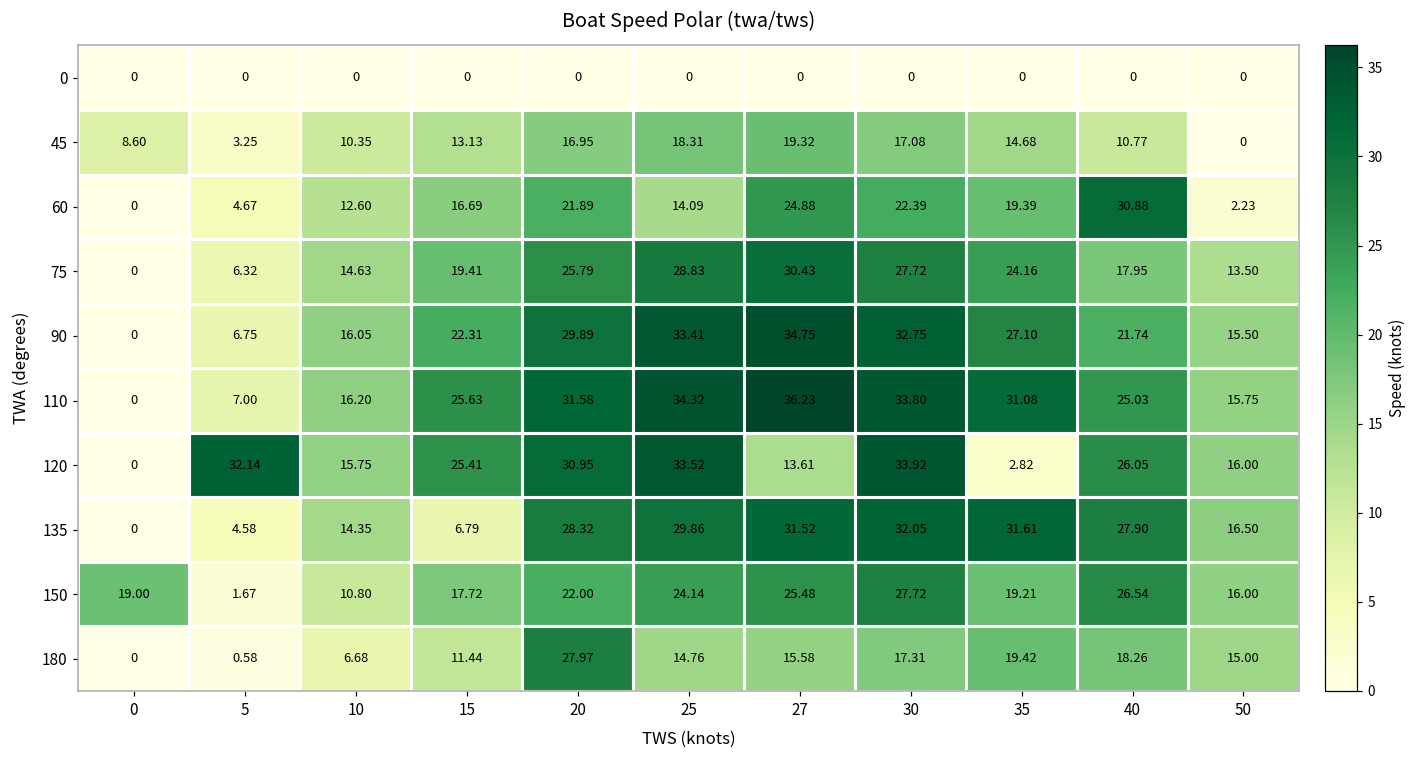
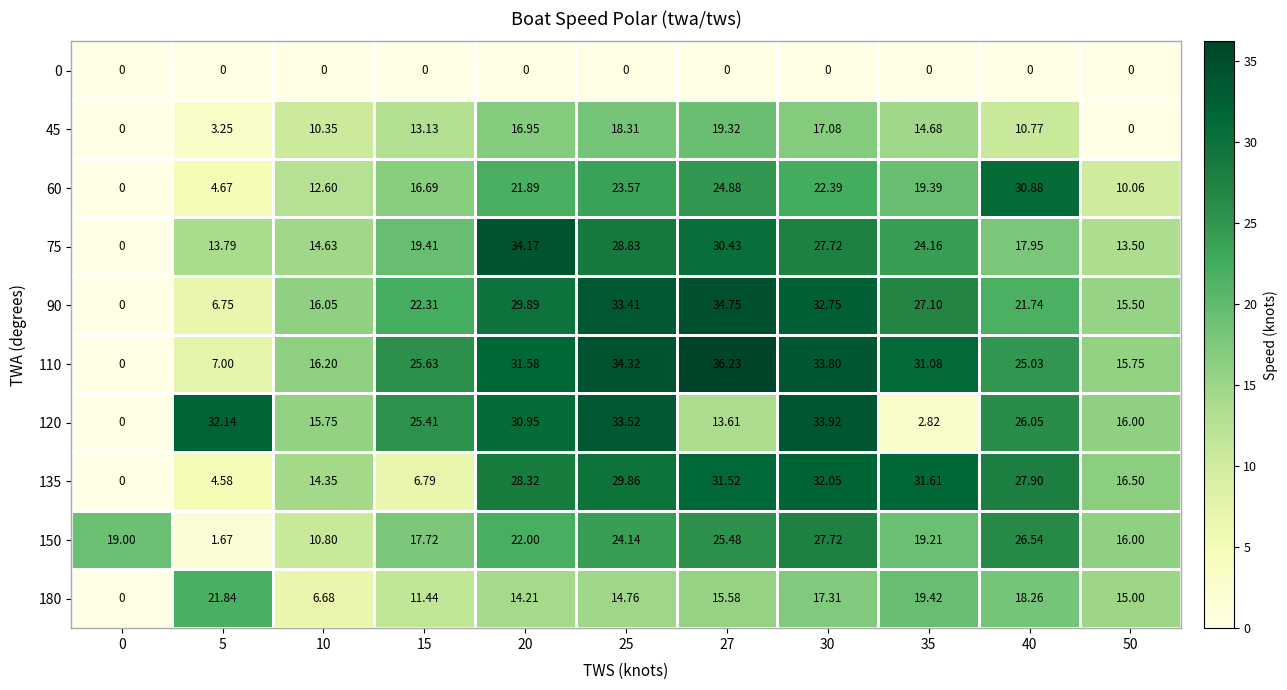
45, 0: 8.60 -> 0
60, 25: 14.09 -> 23.57
60, 50: 2.23 -> 10.06
75, 5: 6.32 -> 13.79
75, 20: 25.79 -> 34.17
180, 5: 0.58 -> 21.84
180, 20: 27.97 -> 14.21
